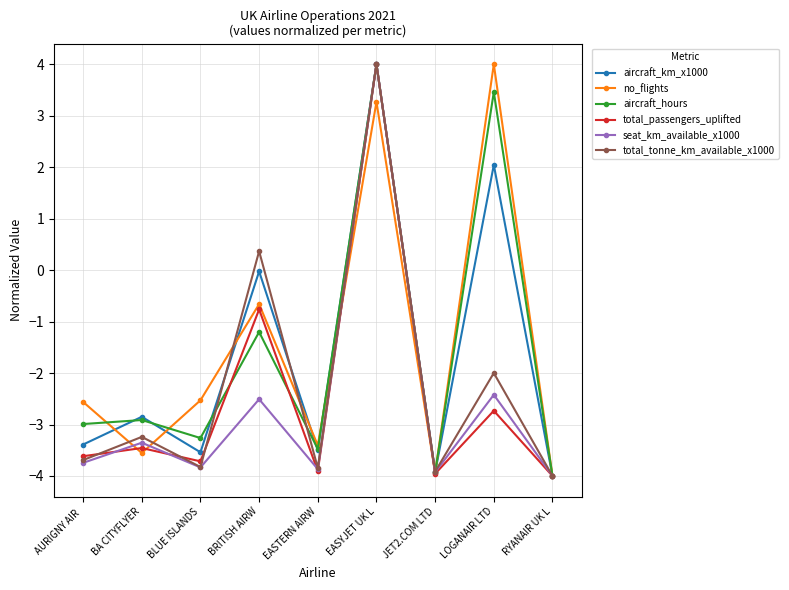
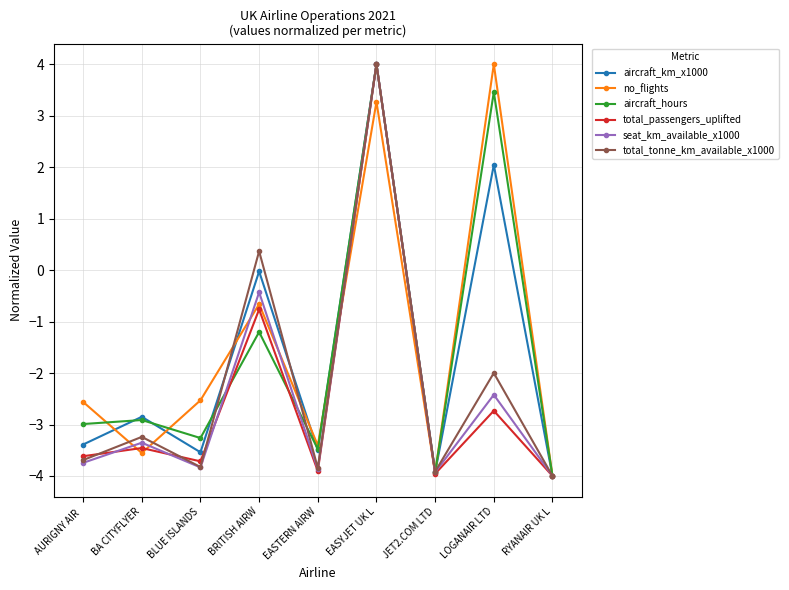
seat_km_available_x1000, BRITISH AIRW: -2.5 -> -0.4
